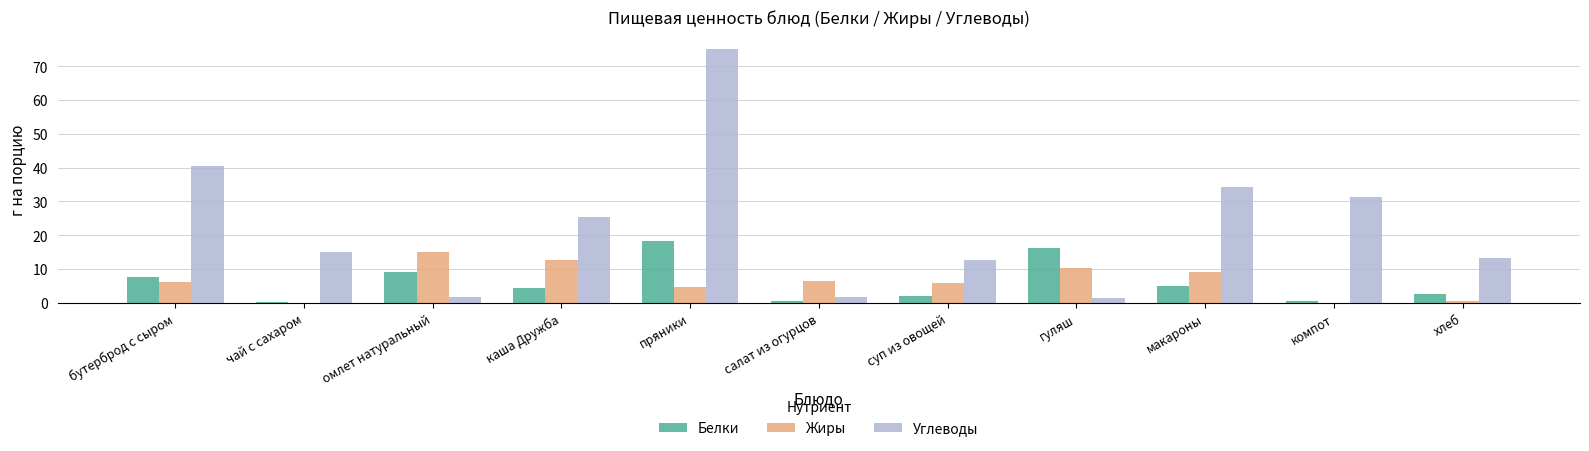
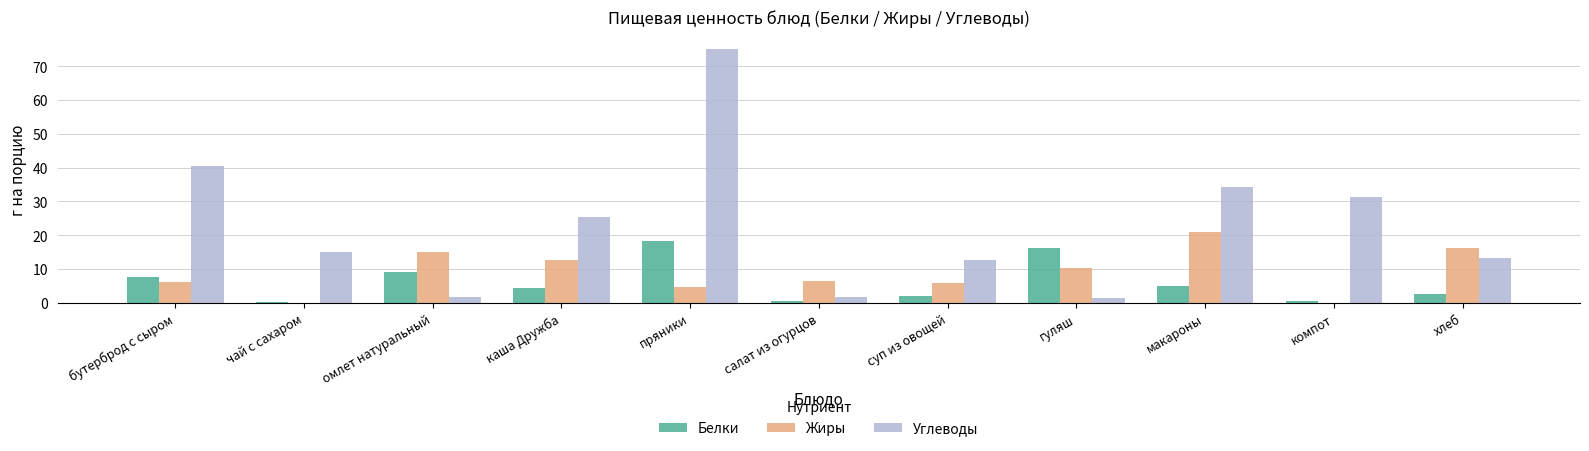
Жиры, макароны: 9 -> 21
Жиры, хлеб: 1 -> 16
